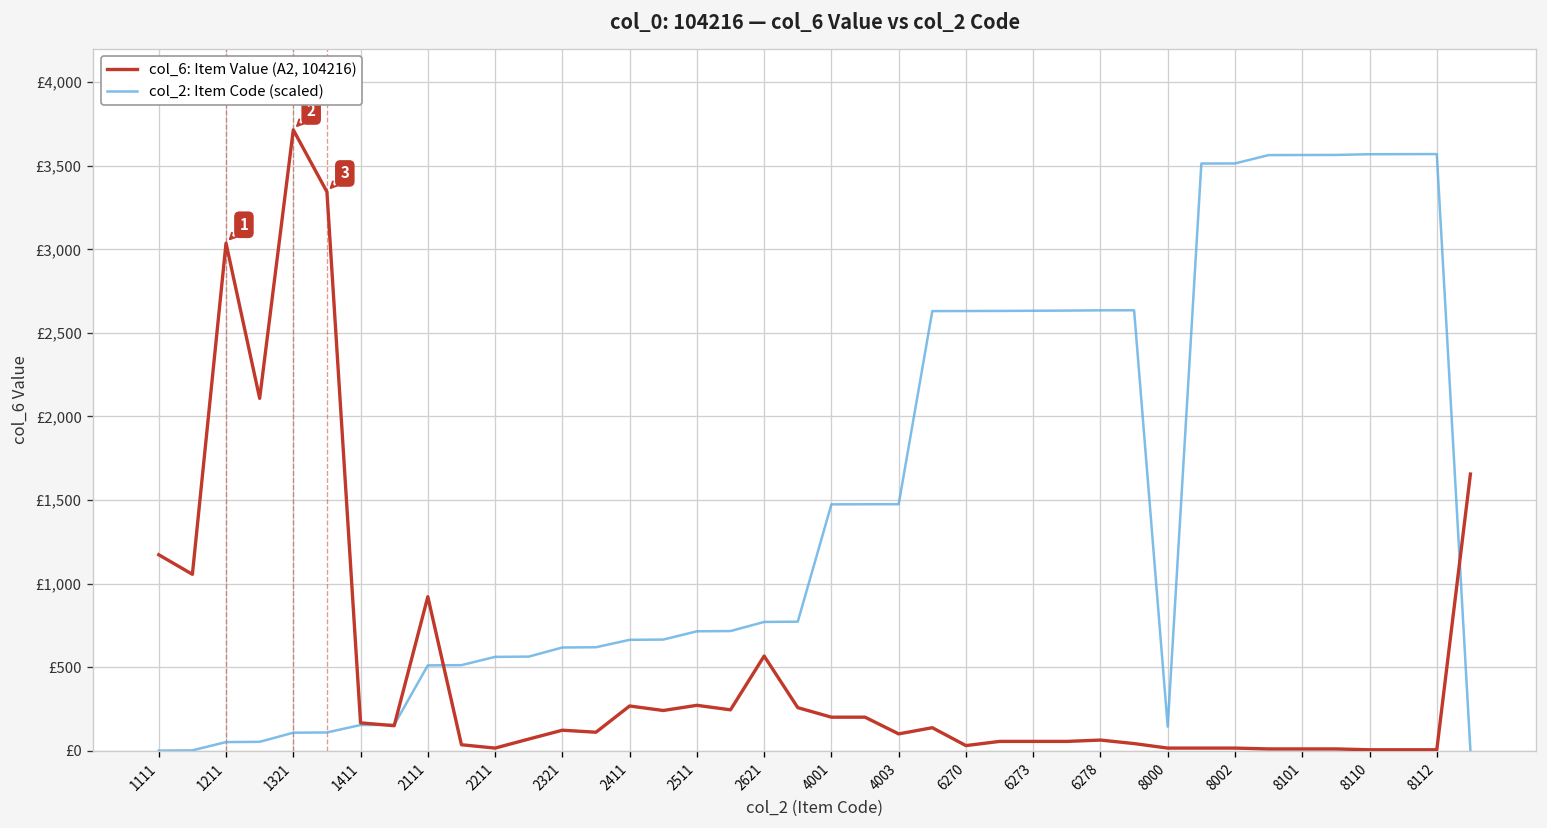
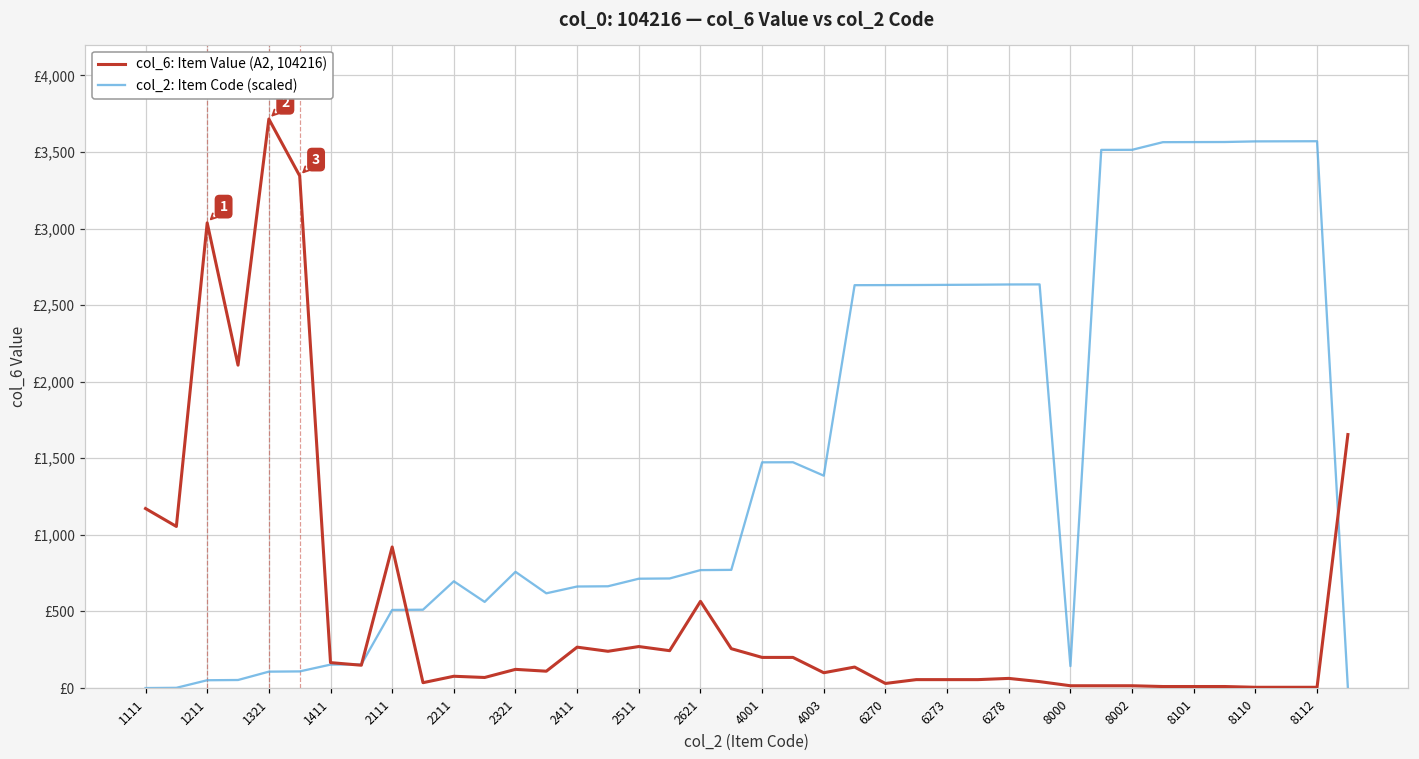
col_6: Item Value (A2, 104216), 2211: £20 -> £80
col_2: Item Code (scaled), 2211: £560 -> £700
col_2: Item Code (scaled), 2321: £620 -> £760
col_2: Item Code (scaled), 4003: £1,470 -> £1,390
